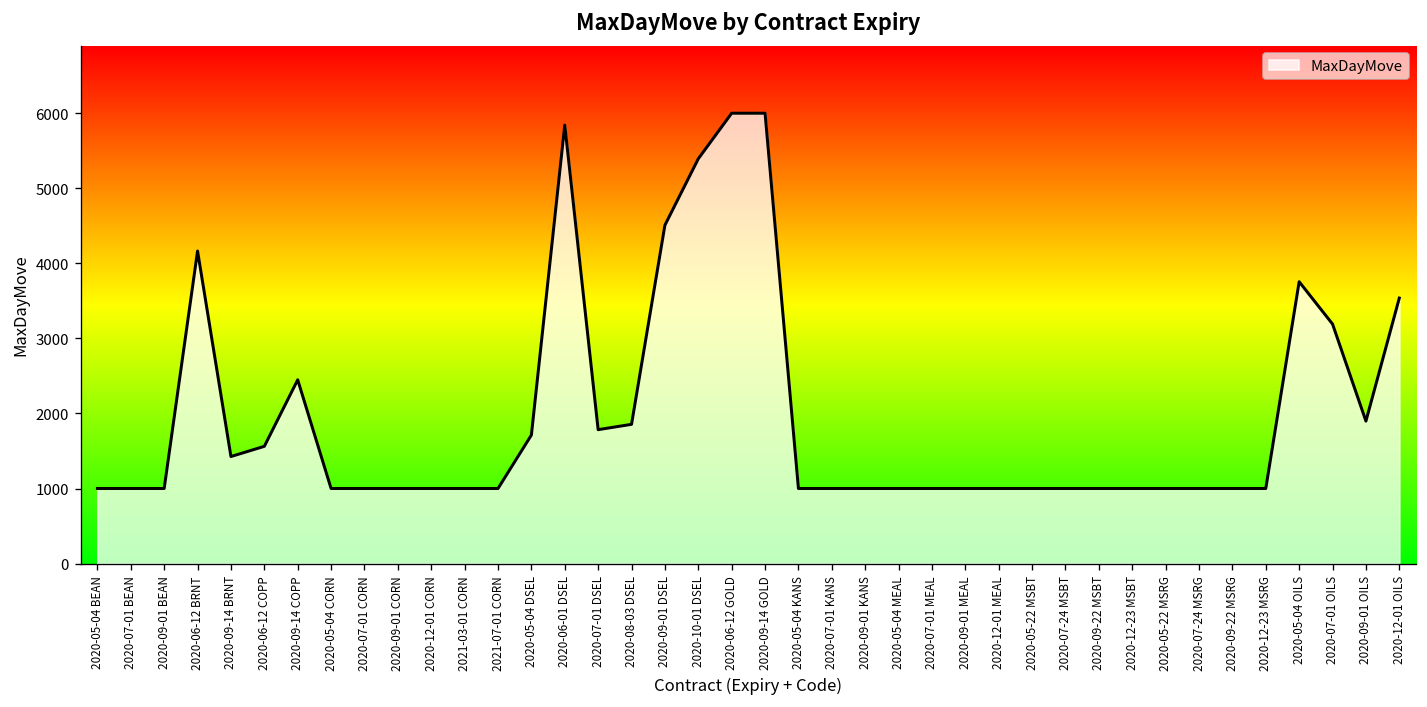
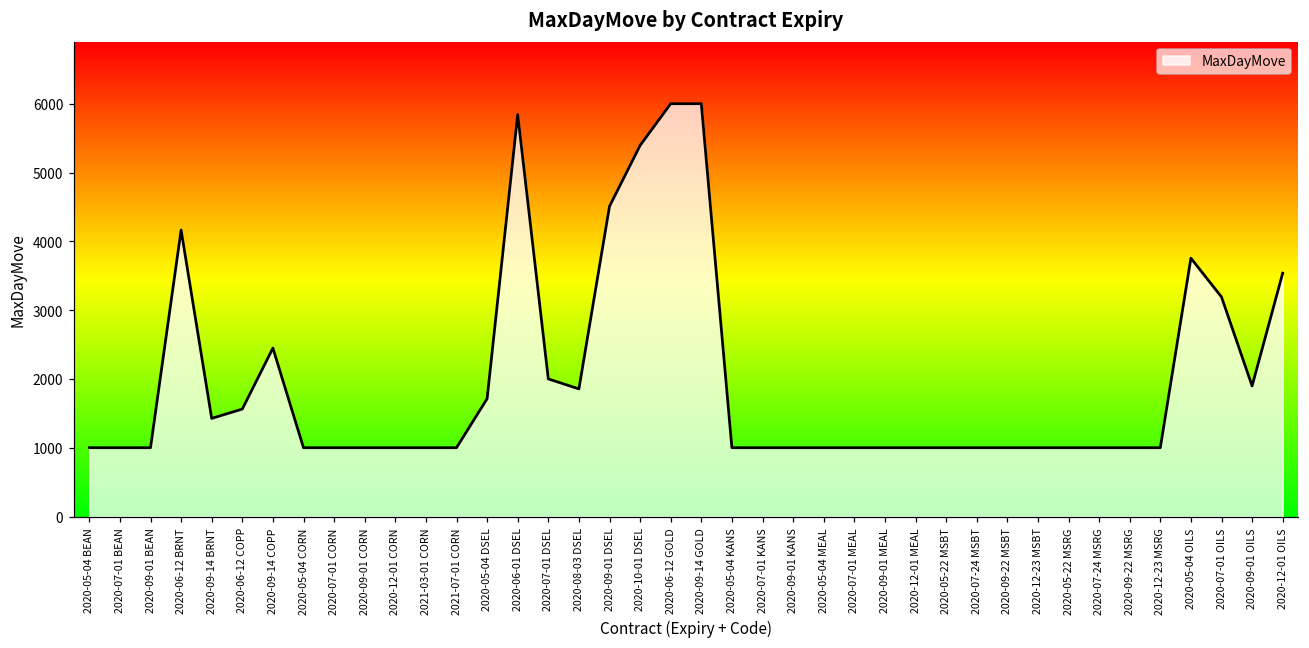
2020-07-01 DSEL: 1800 -> 2000
